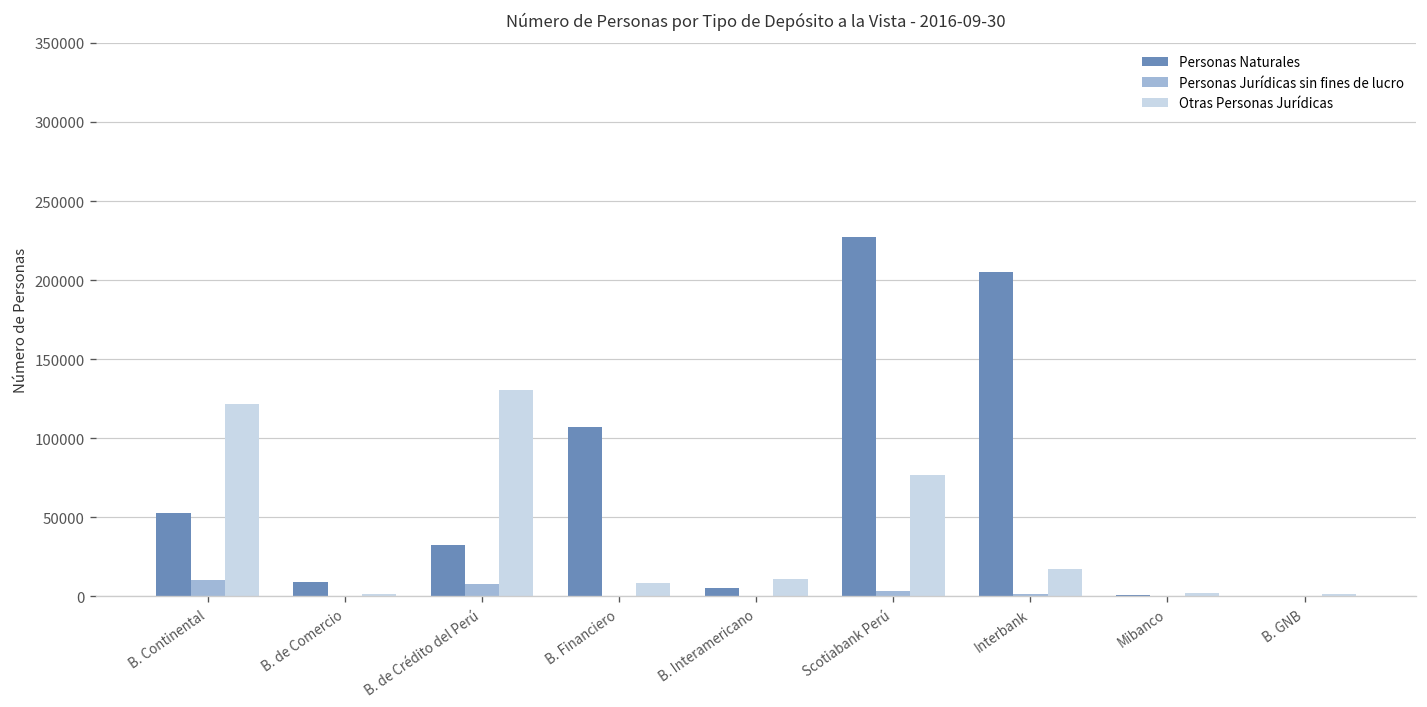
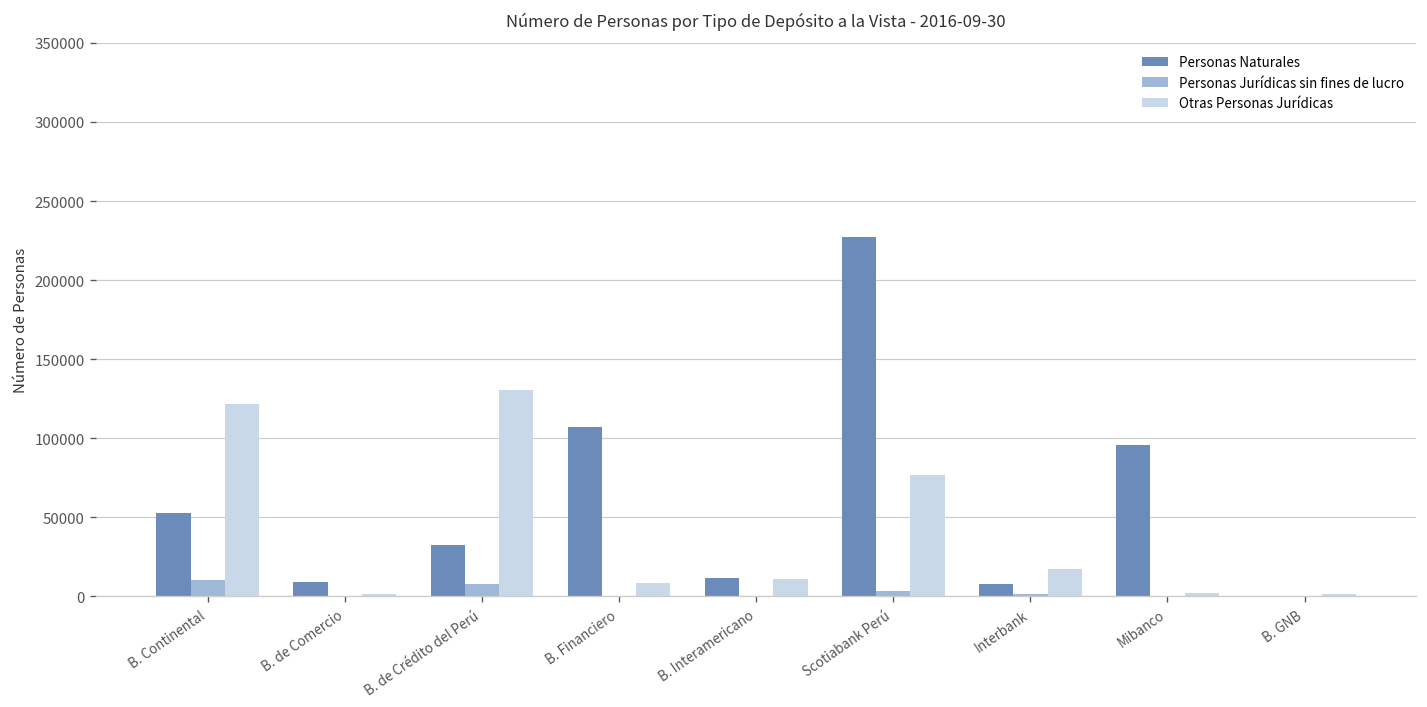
Personas Naturales, B. Interamericano: 5000 -> 12000
Personas Naturales, Interbank: 205000 -> 7000
Personas Naturales, Mibanco: 1000 -> 96000
